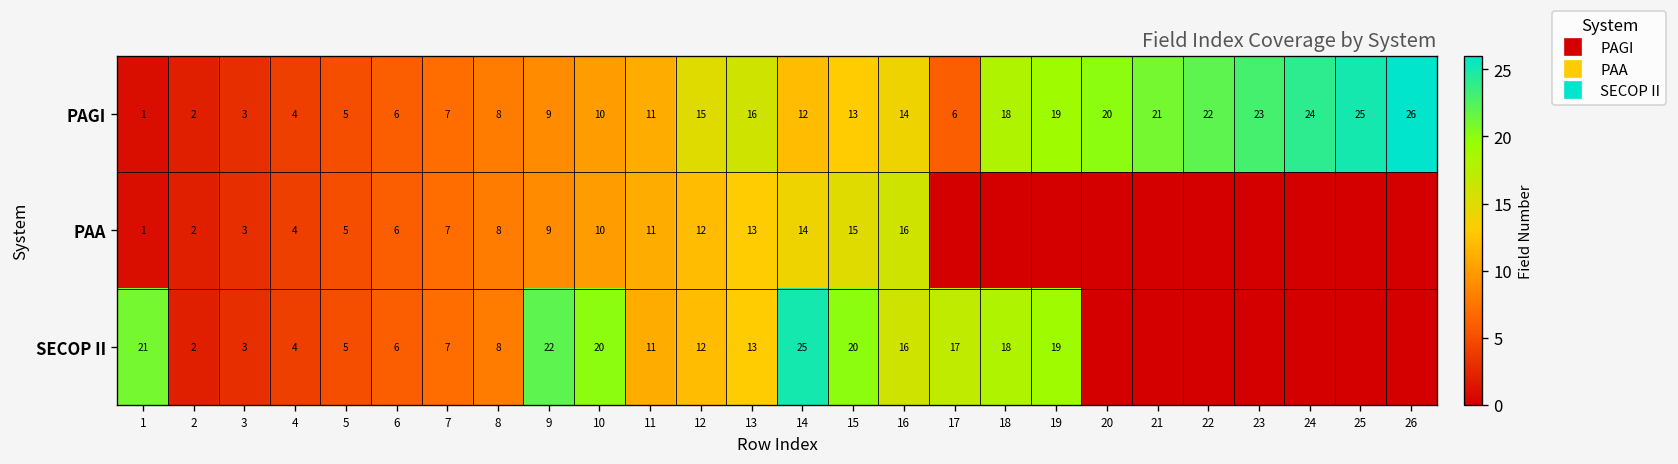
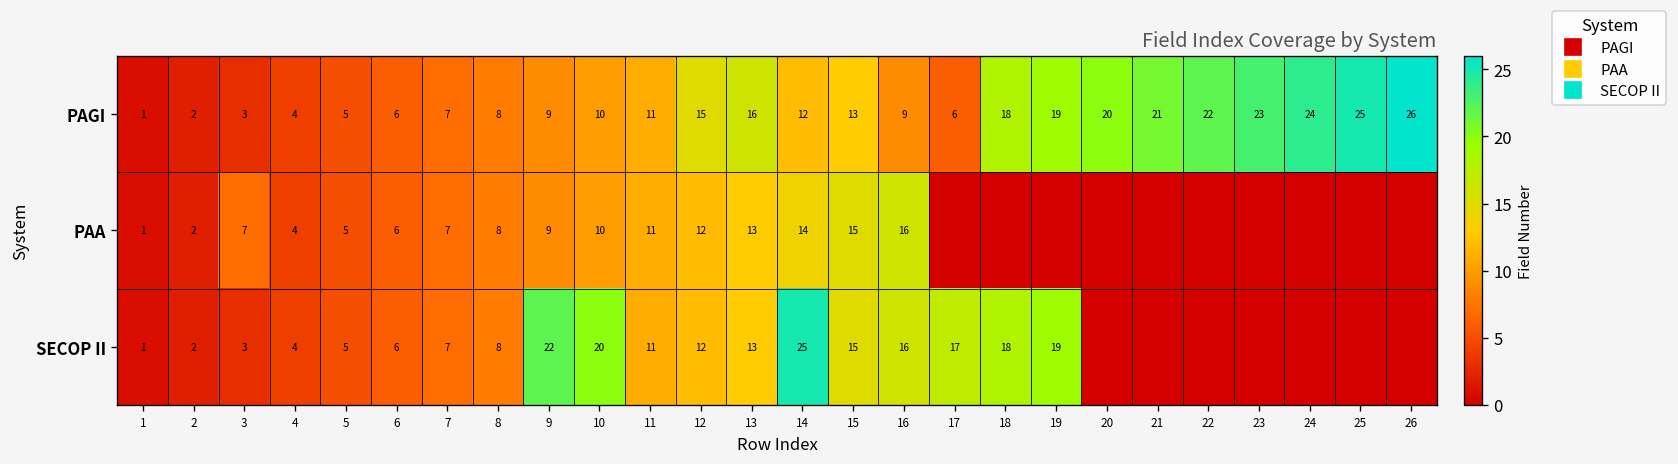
PAGI, 16: 14 -> 9
PAA, 3: 3 -> 7
SECOP II, 1: 21 -> 1
SECOP II, 15: 20 -> 15
